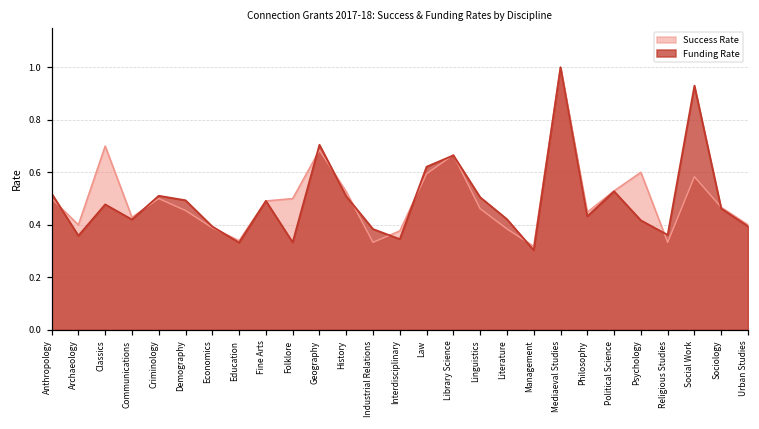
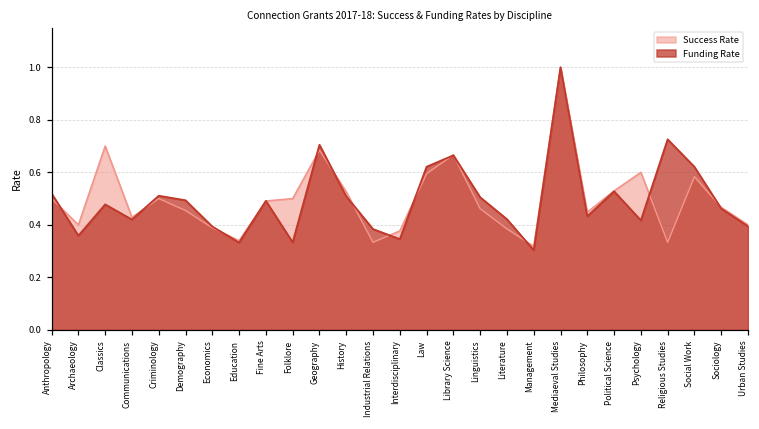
Funding Rate, Religious Studies: 0.36 -> 0.73
Funding Rate, Social Work: 0.93 -> 0.62
